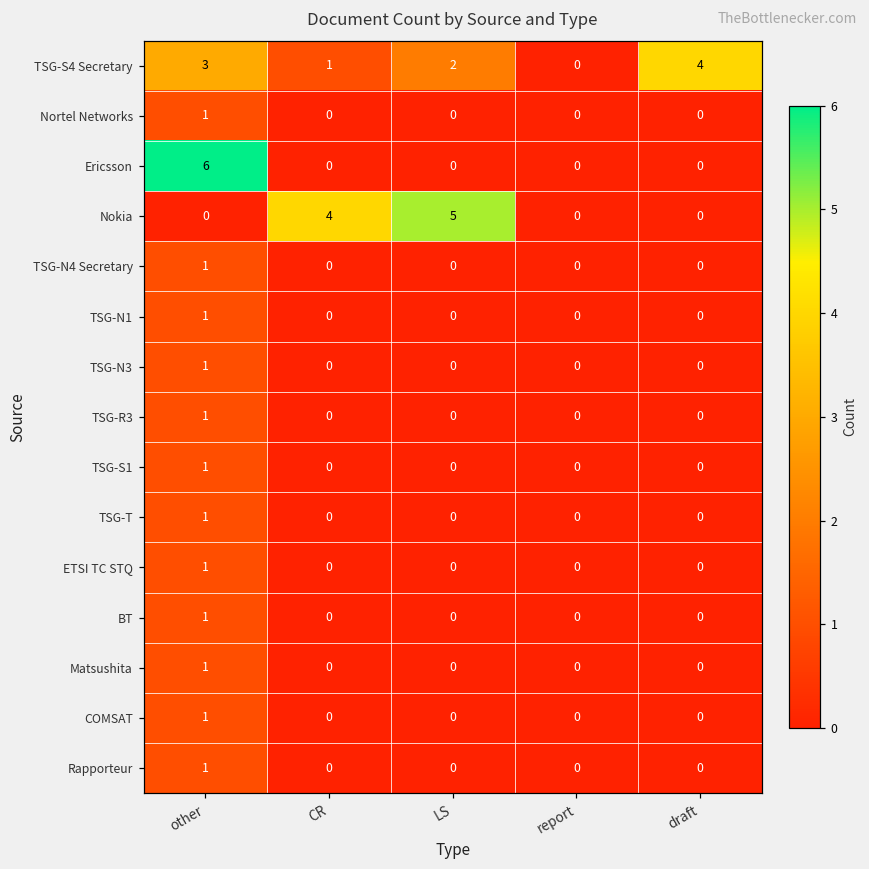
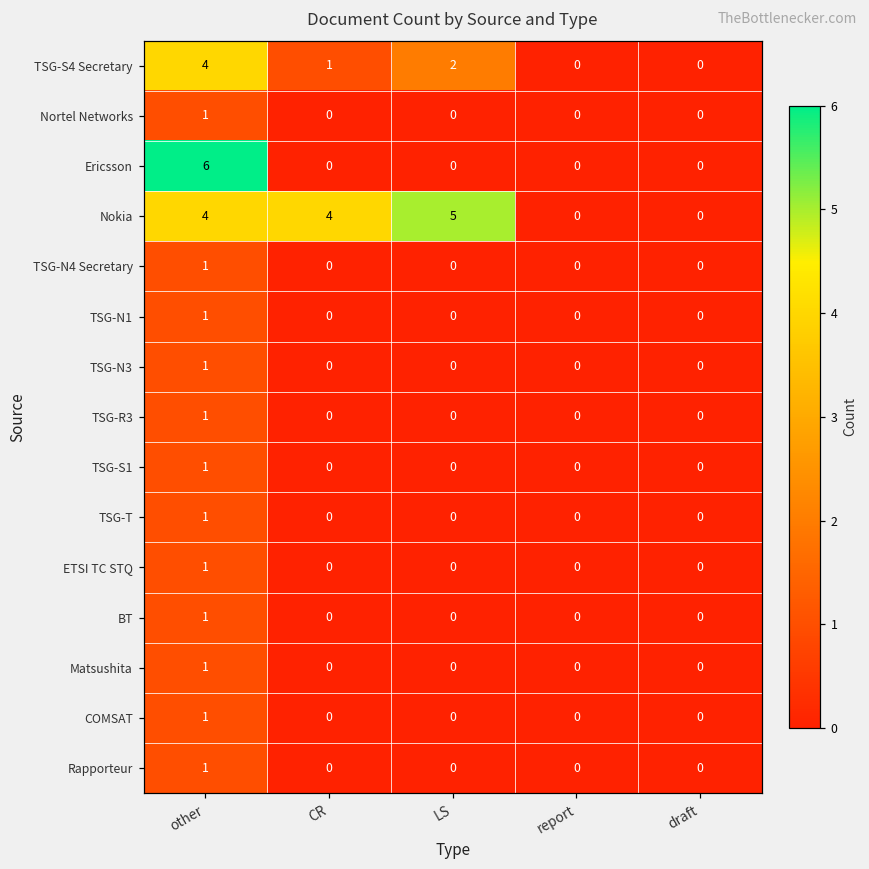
TSG-S4 Secretary, other: 3 -> 4
TSG-S4 Secretary, draft: 4 -> 0
Nokia, other: 0 -> 4
